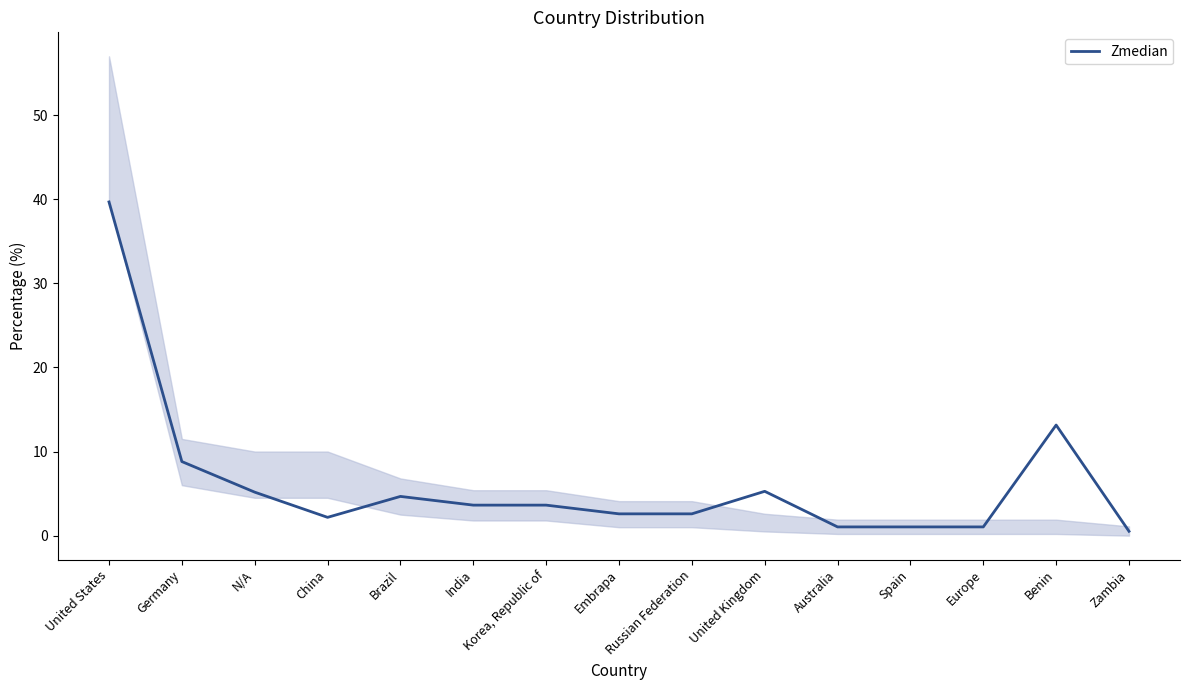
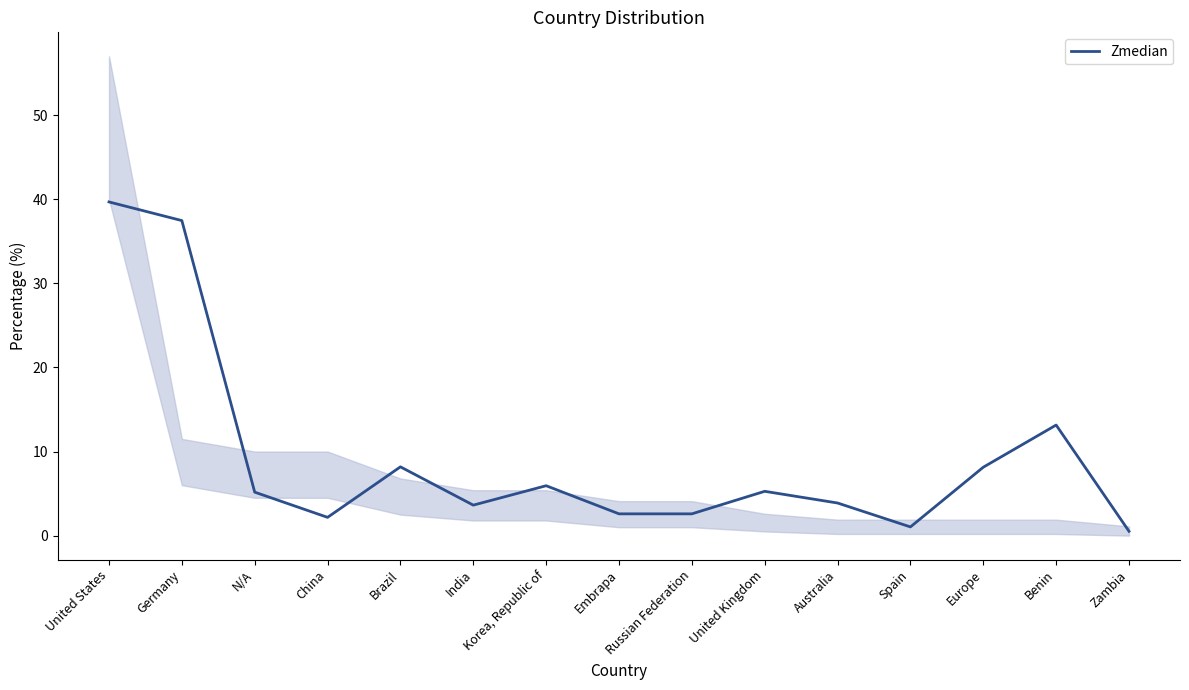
Zmedian, Germany: 9 -> 37
Zmedian, Brazil: 5 -> 8
Zmedian, Korea, Republic of: 4 -> 6
Zmedian, Australia: 1 -> 4
Zmedian, Europe: 1 -> 8
